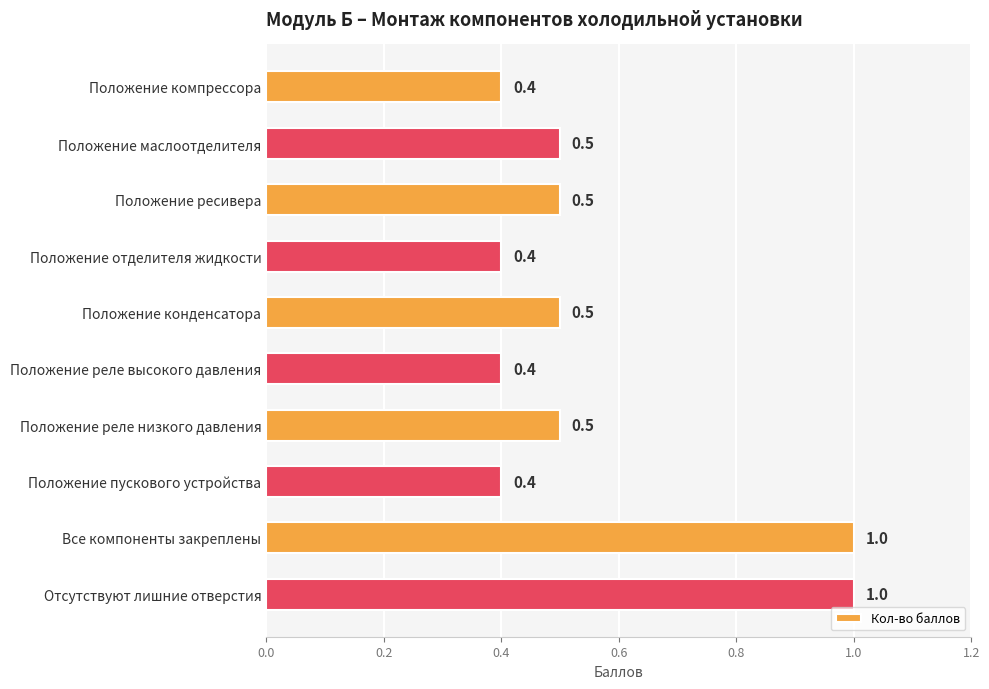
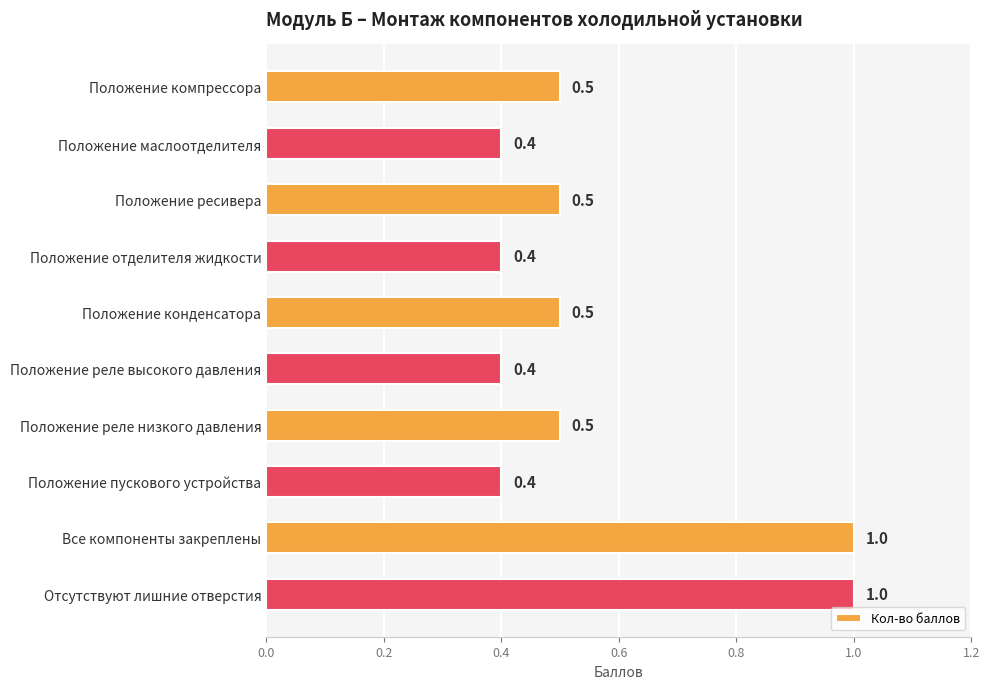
Положение компрессора: 0.4 -> 0.5
Положение маслоотделителя: 0.5 -> 0.4
